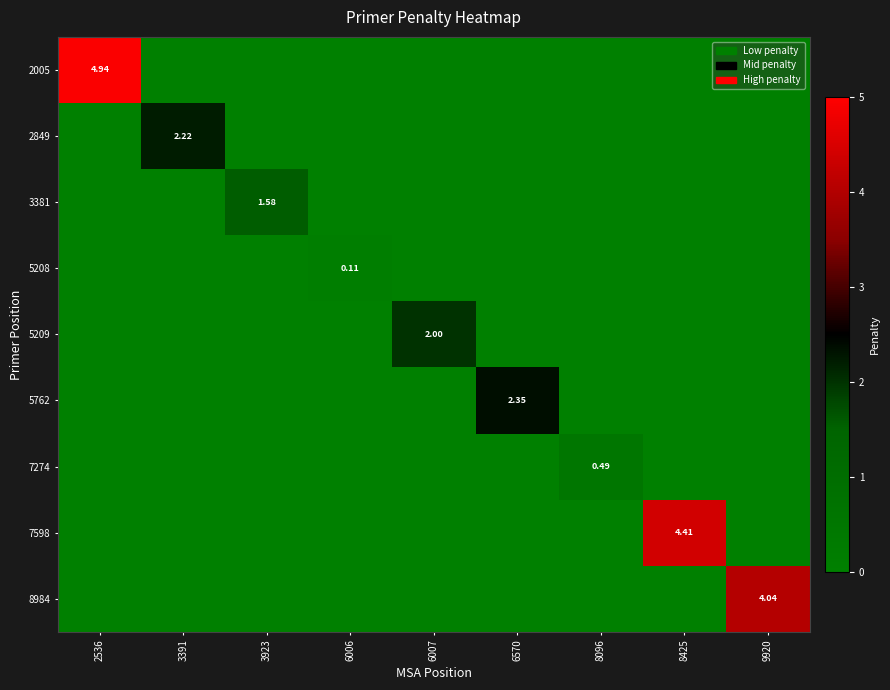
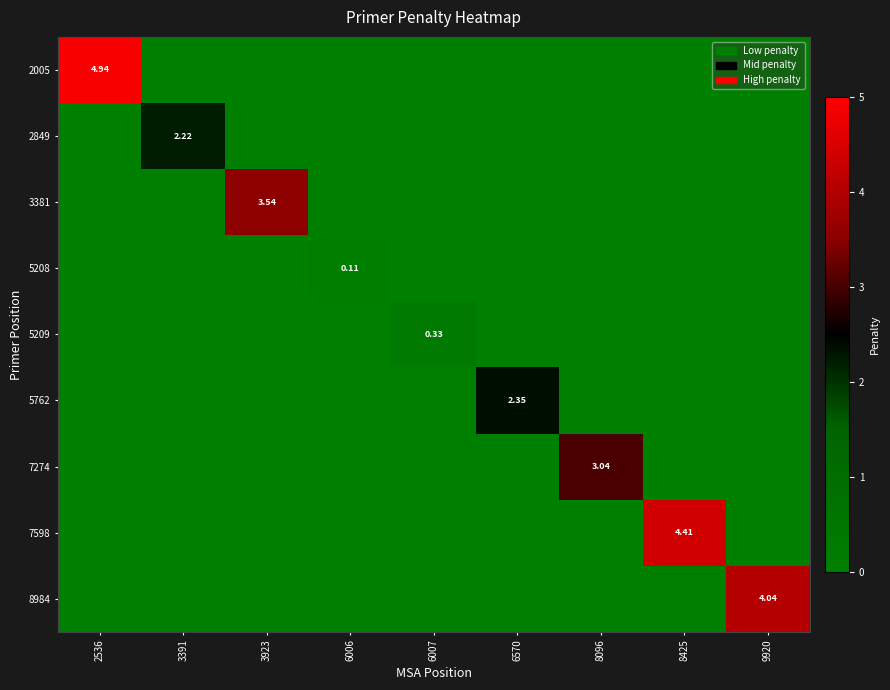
3381, 3923: 1.58 -> 3.54
5209, 6007: 2.00 -> 0.33
7274, 8096: 0.49 -> 3.04
